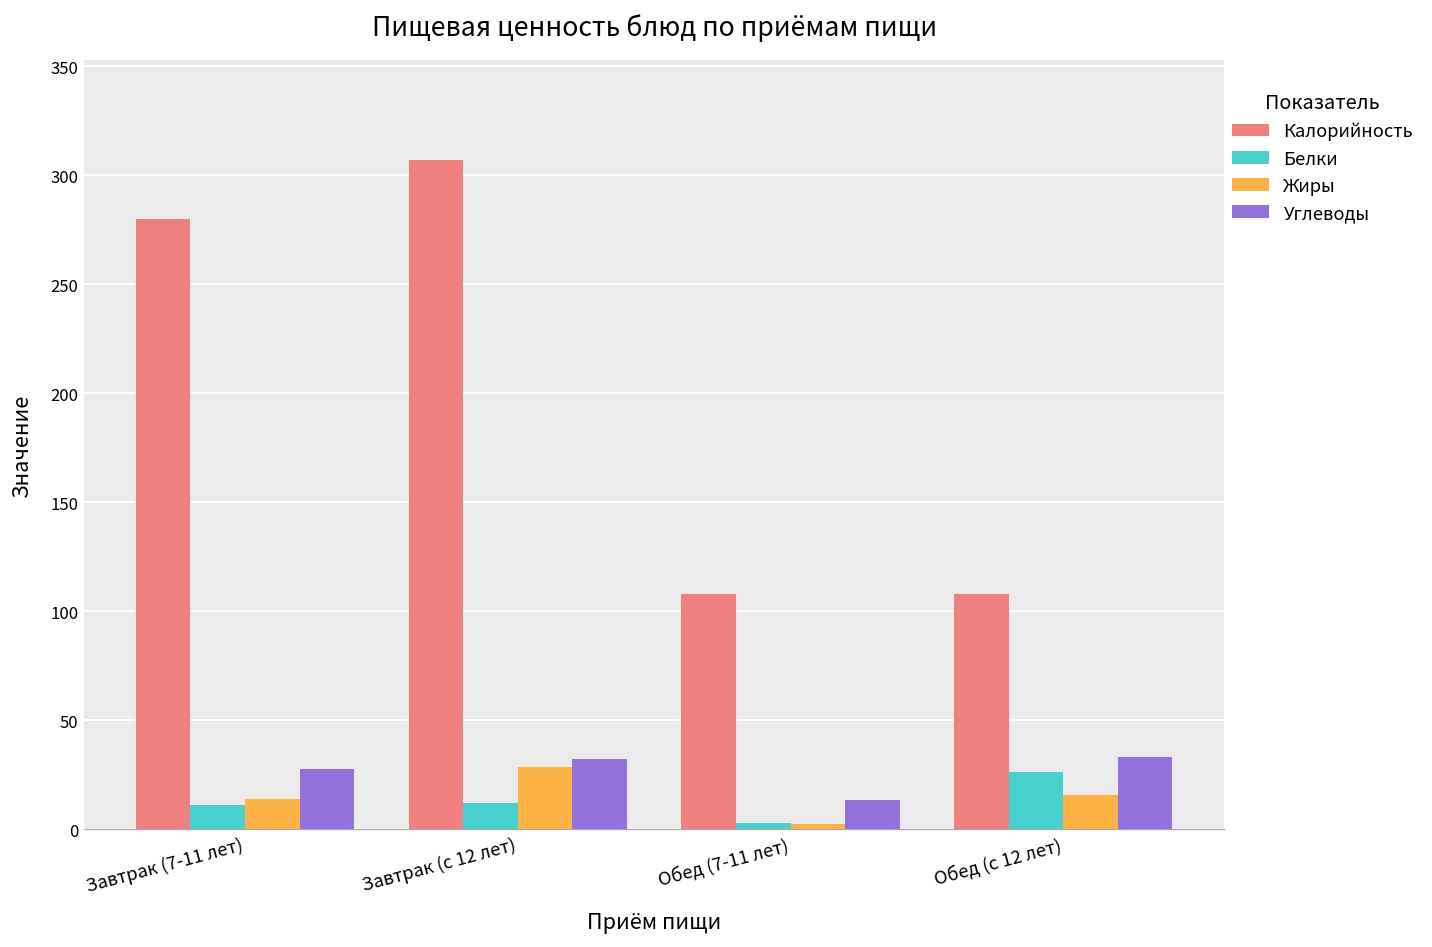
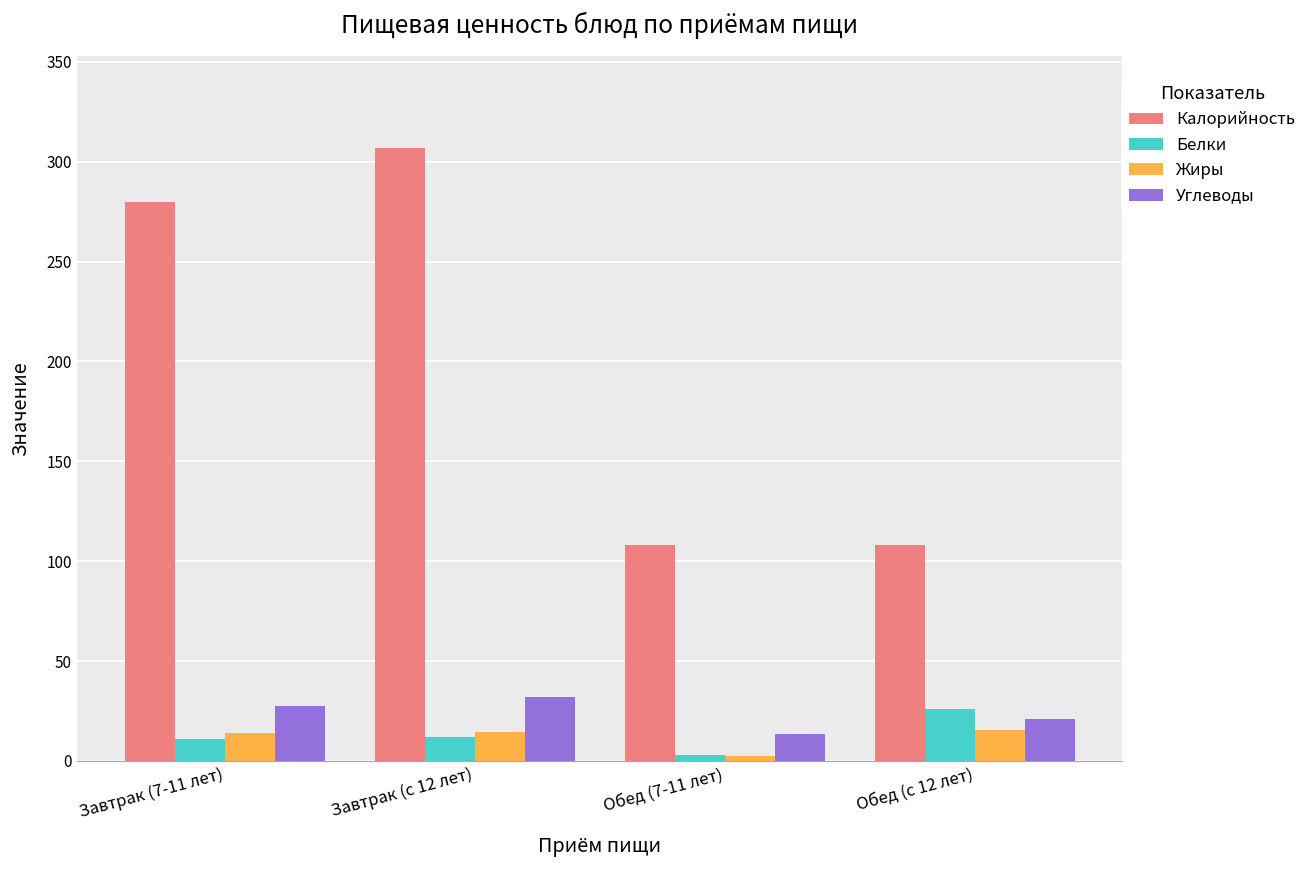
Жиры, Завтрак (с 12 лет): 28 -> 14
Углеводы, Обед (с 12 лет): 33 -> 21
